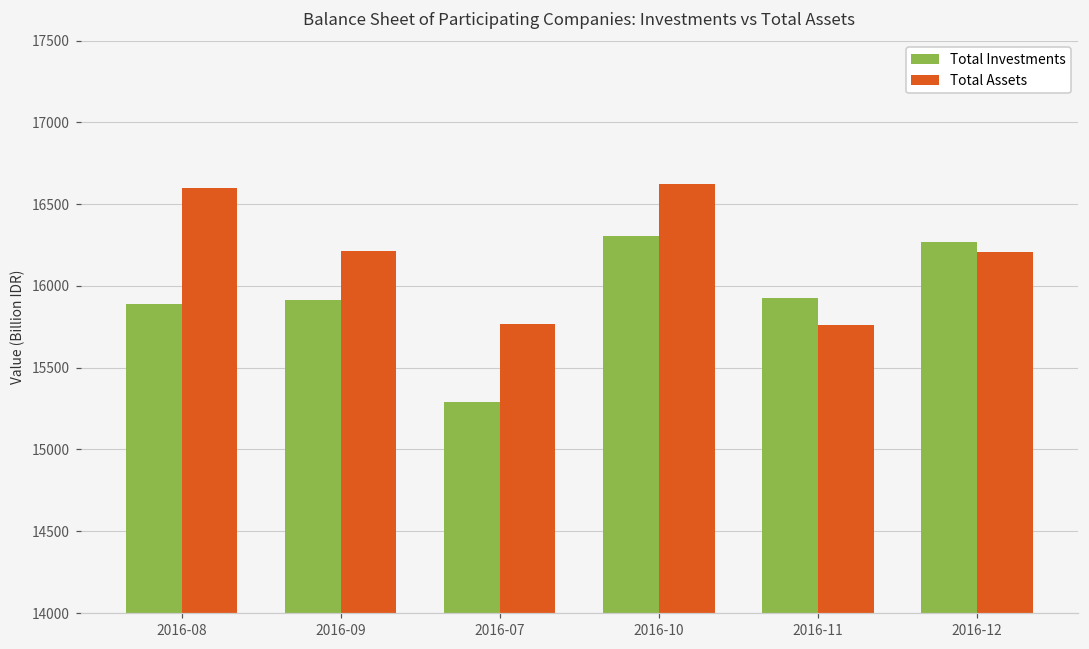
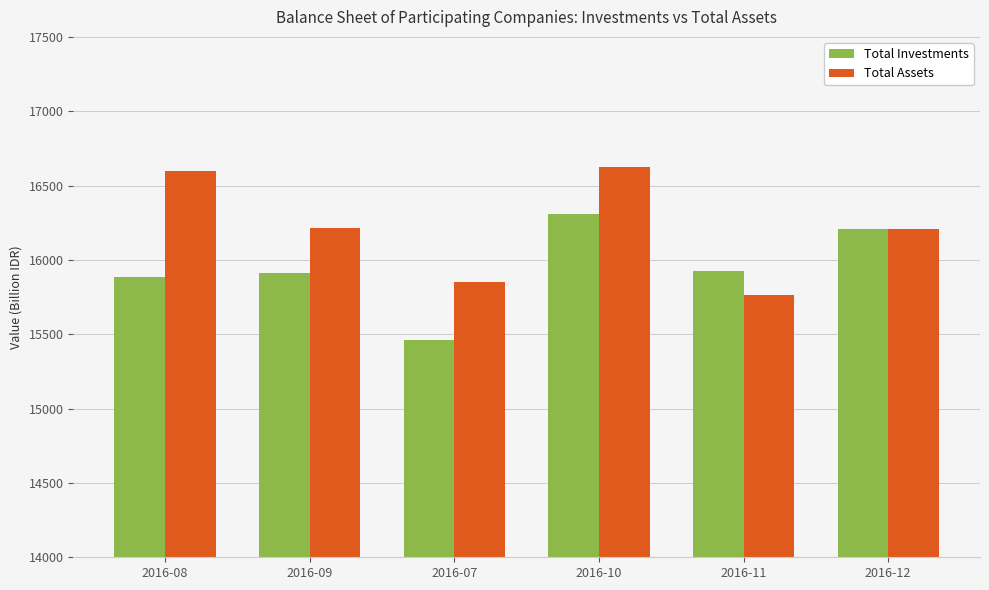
Total Investments, 2016-07: 15290 -> 15460
Total Assets, 2016-07: 15760 -> 15850
Total Investments, 2016-12: 16270 -> 16210
